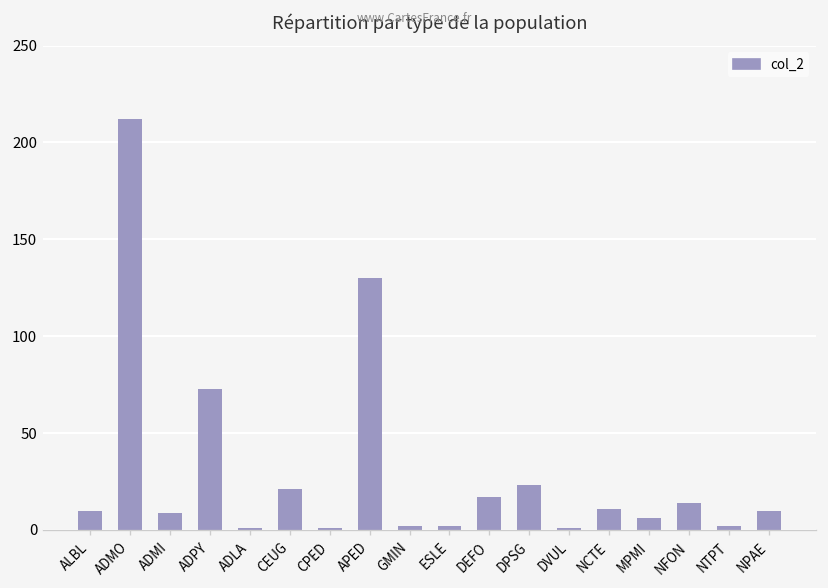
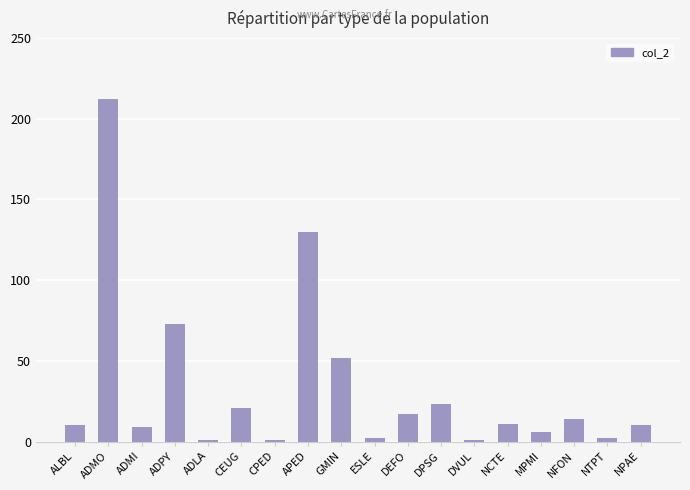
GMIN: 2 -> 52
